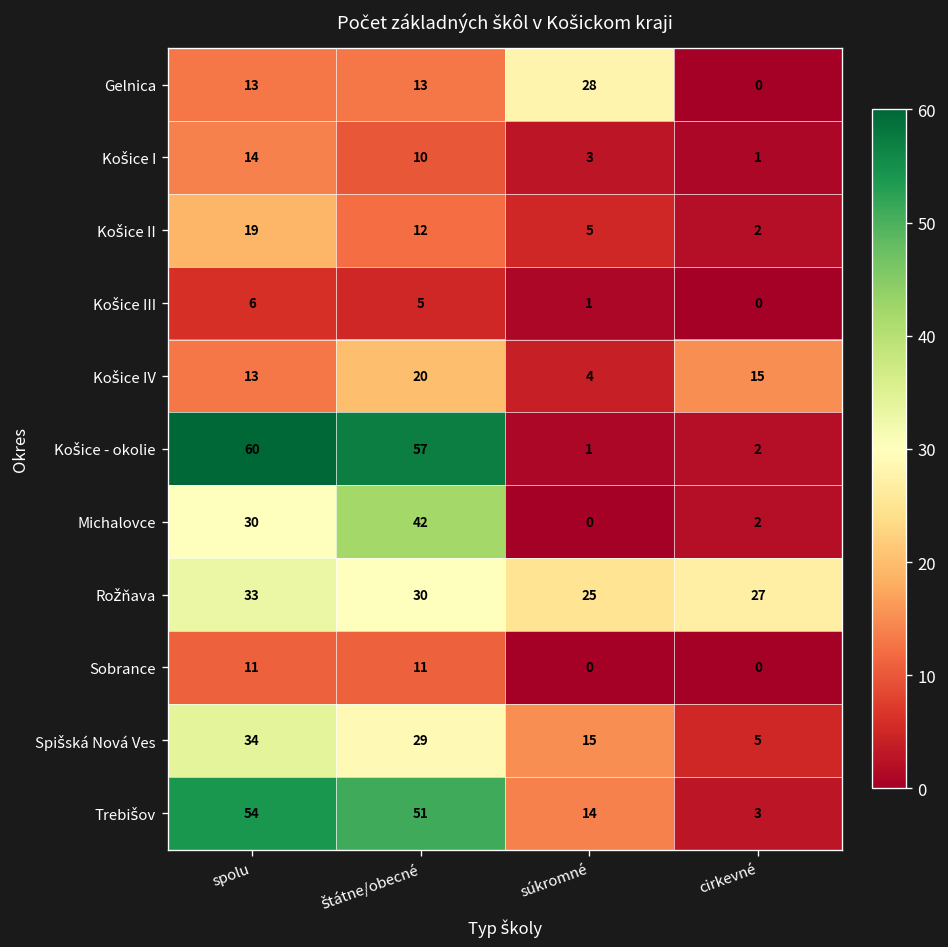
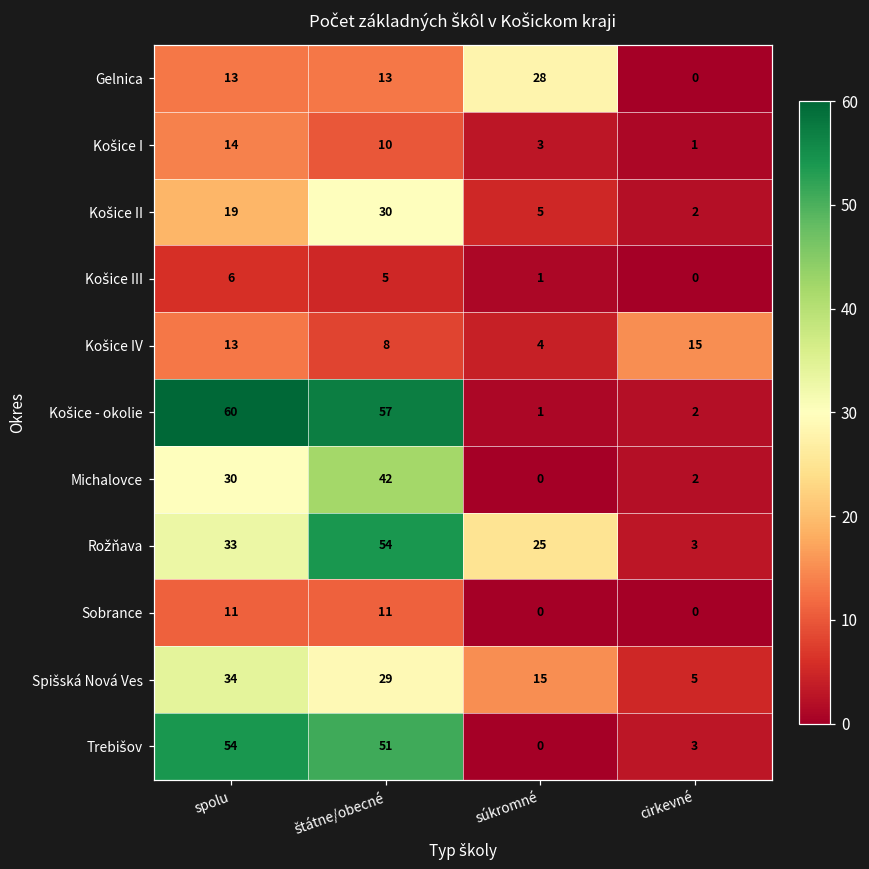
Košice II, štátne/obecné: 12 -> 30
Košice IV, štátne/obecné: 20 -> 8
Rožňava, štátne/obecné: 30 -> 54
Rožňava, cirkevné: 27 -> 3
Trebišov, súkromné: 14 -> 0
